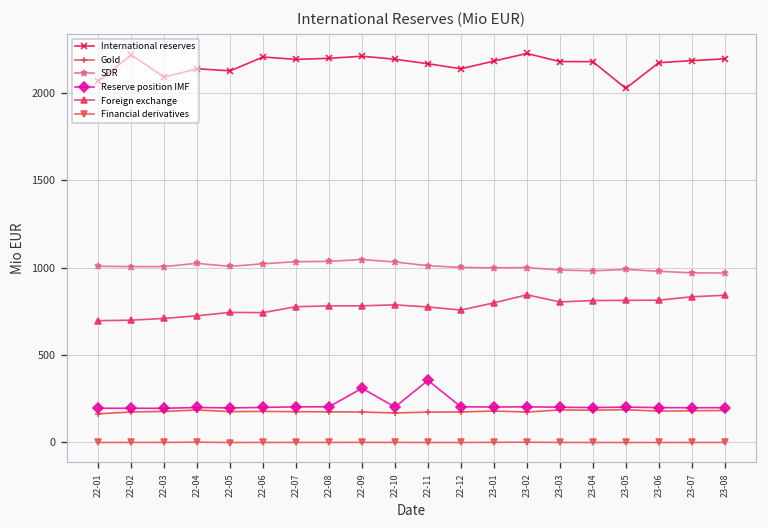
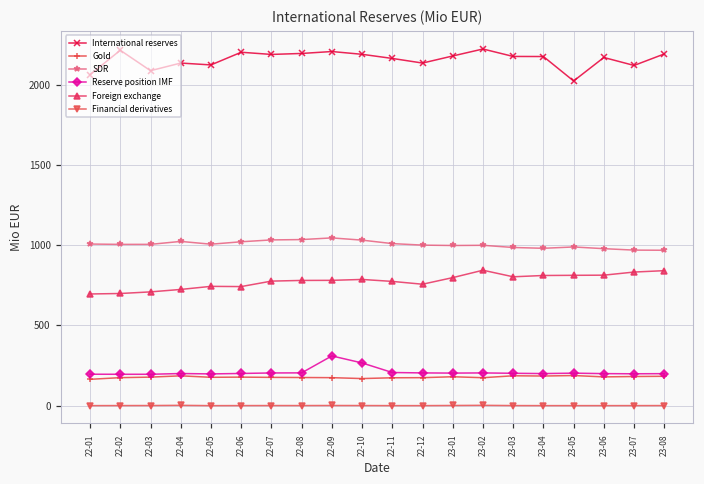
Reserve position IMF, 22-10: 200 -> 270
Reserve position IMF, 22-11: 360 -> 210
International reserves, 23-07: 2180 -> 2120
